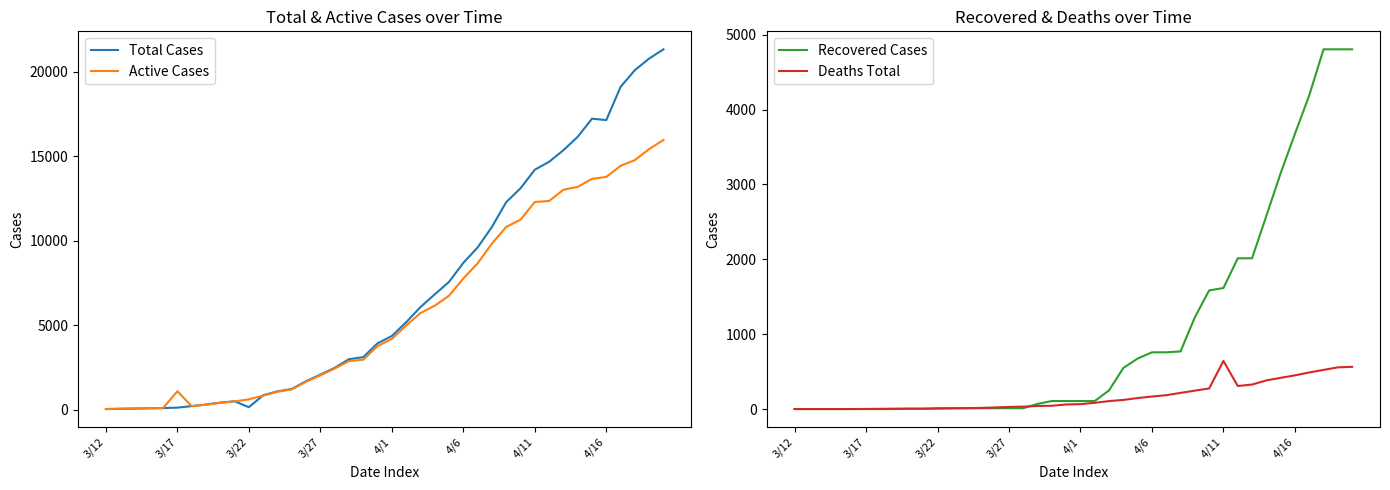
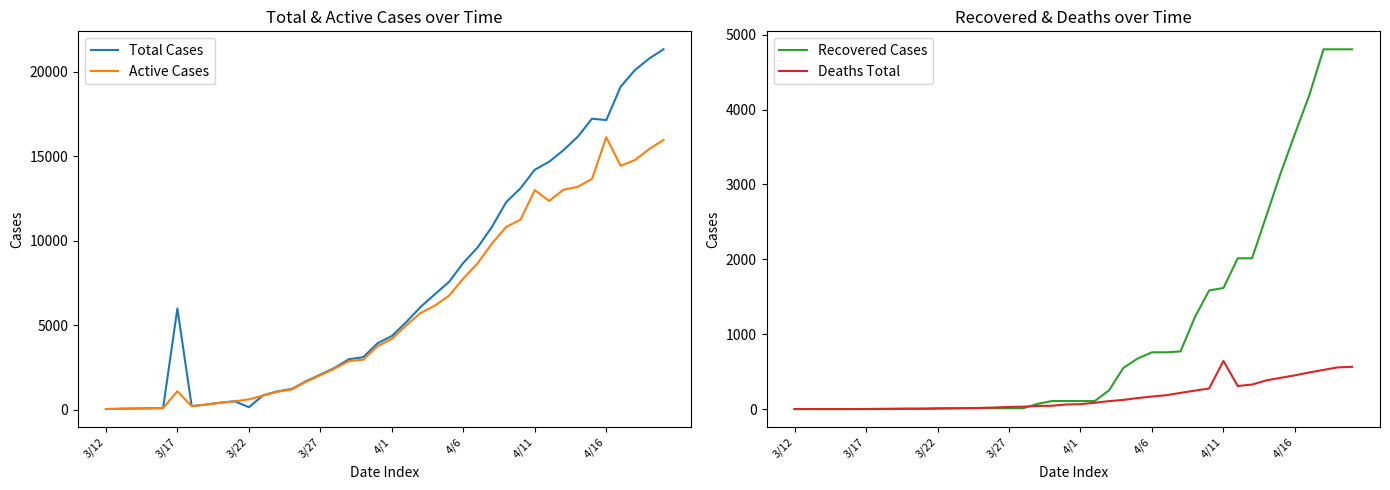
Total & Active Cases over Time, Total Cases, 3/17: 100 -> 6000
Total & Active Cases over Time, Active Cases, 4/11: 12300 -> 13000
Total & Active Cases over Time, Active Cases, 4/16: 13800 -> 16100
